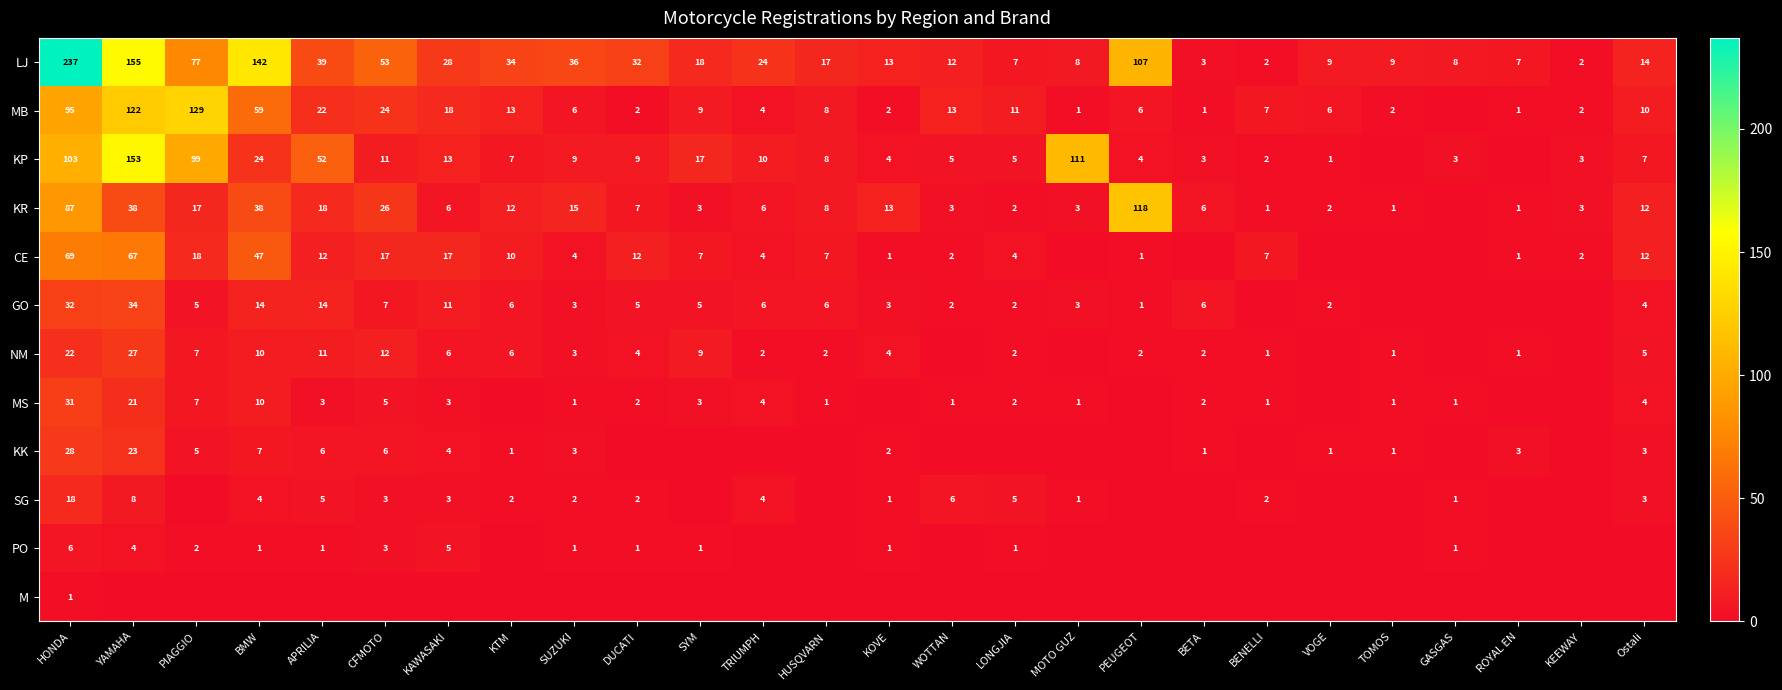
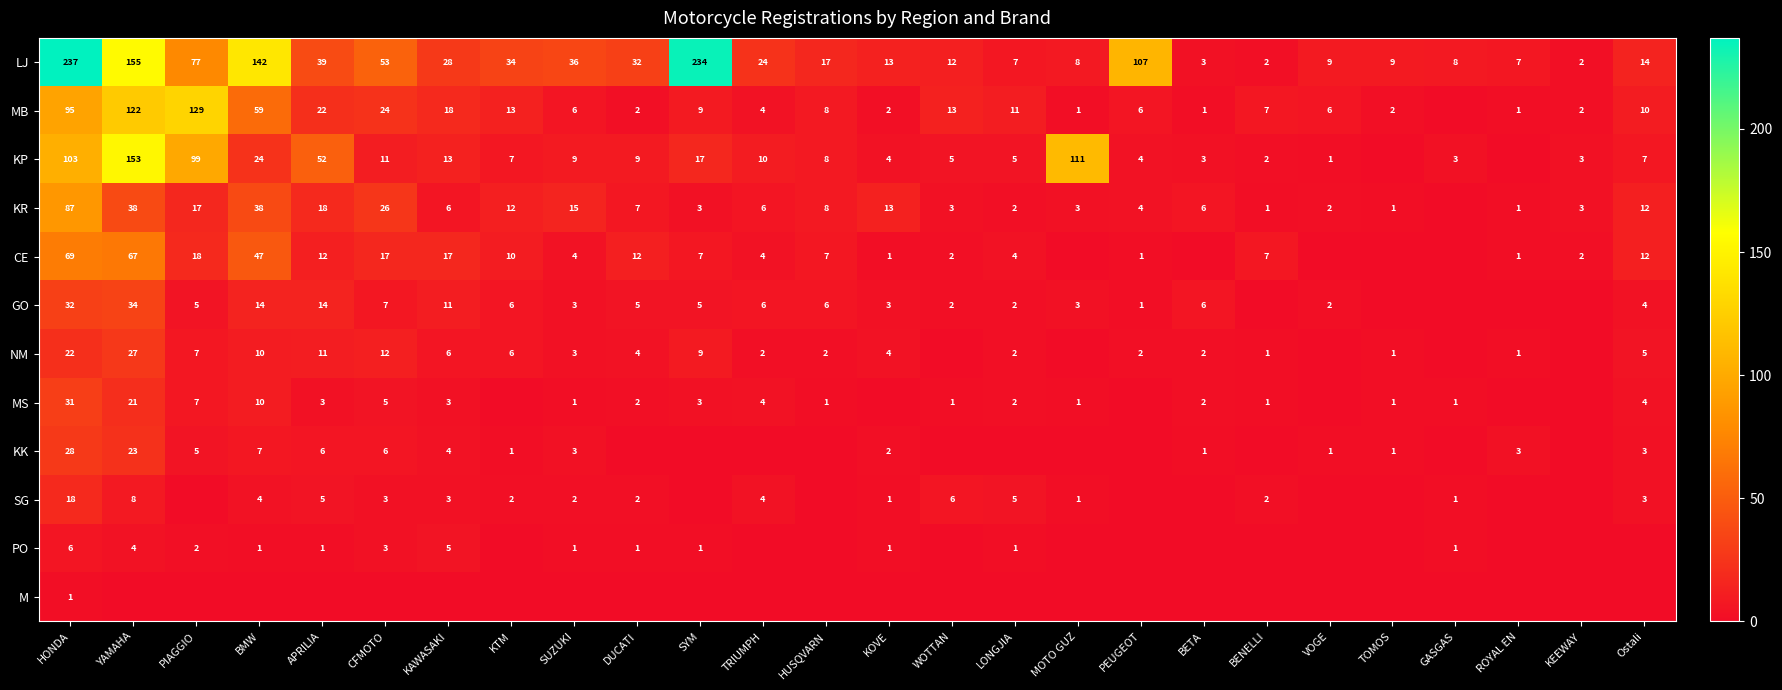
LJ, SYM: 18 -> 234
KR, PEUGEOT: 118 -> 4
